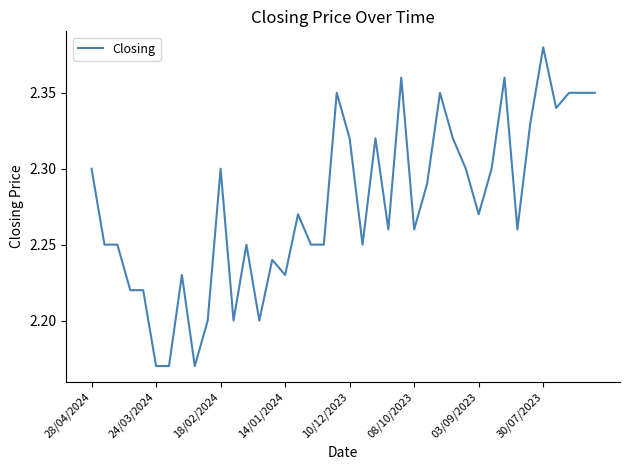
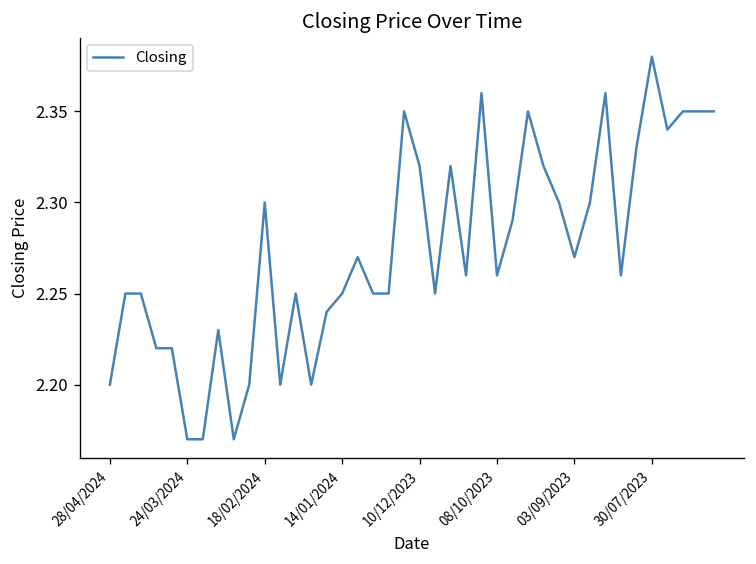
28/04/2024: 2.3 -> 2.2
14/01/2024: 2.23 -> 2.25
